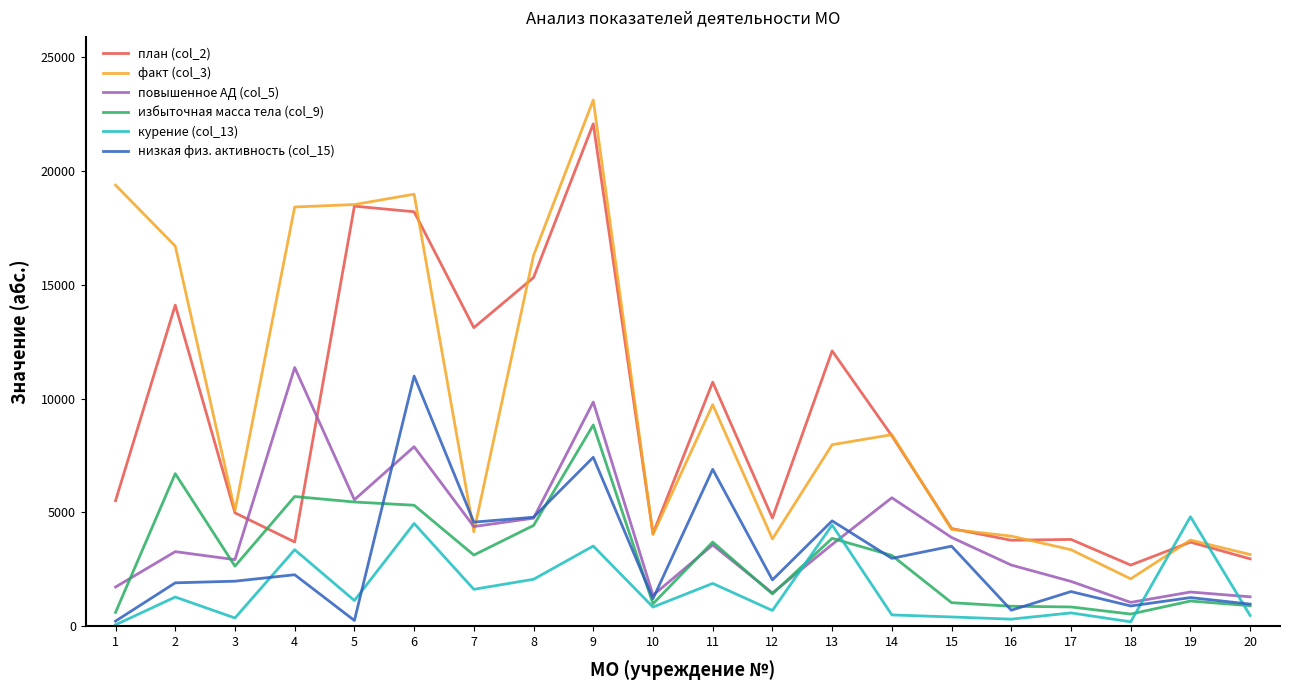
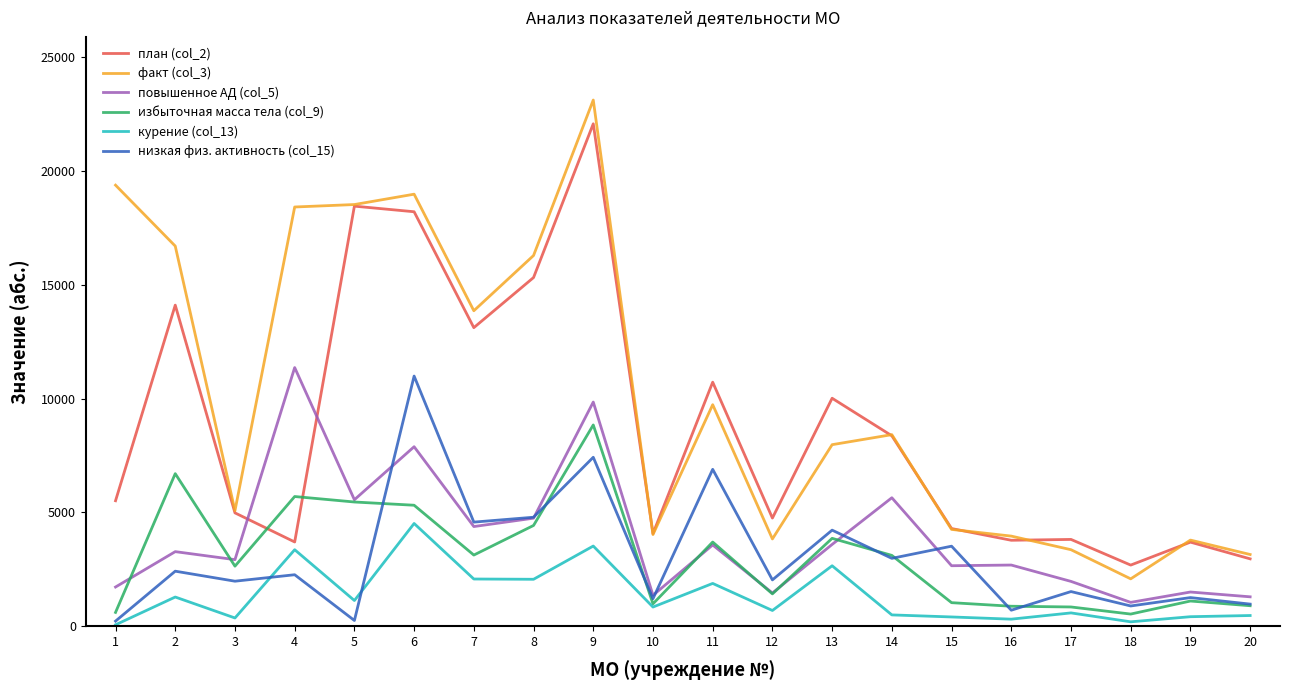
низкая физ. активность (col_15), 2: 1900 -> 2400
факт (col_3), 7: 4200 -> 13900
курение (col_13), 7: 1600 -> 2100
план (col_2), 13: 12100 -> 10000
курение (col_13), 13: 4400 -> 2700
низкая физ. активность (col_15), 13: 4600 -> 4200
повышенное АД (col_5), 15: 3900 -> 2700
курение (col_13), 19: 4800 -> 400
